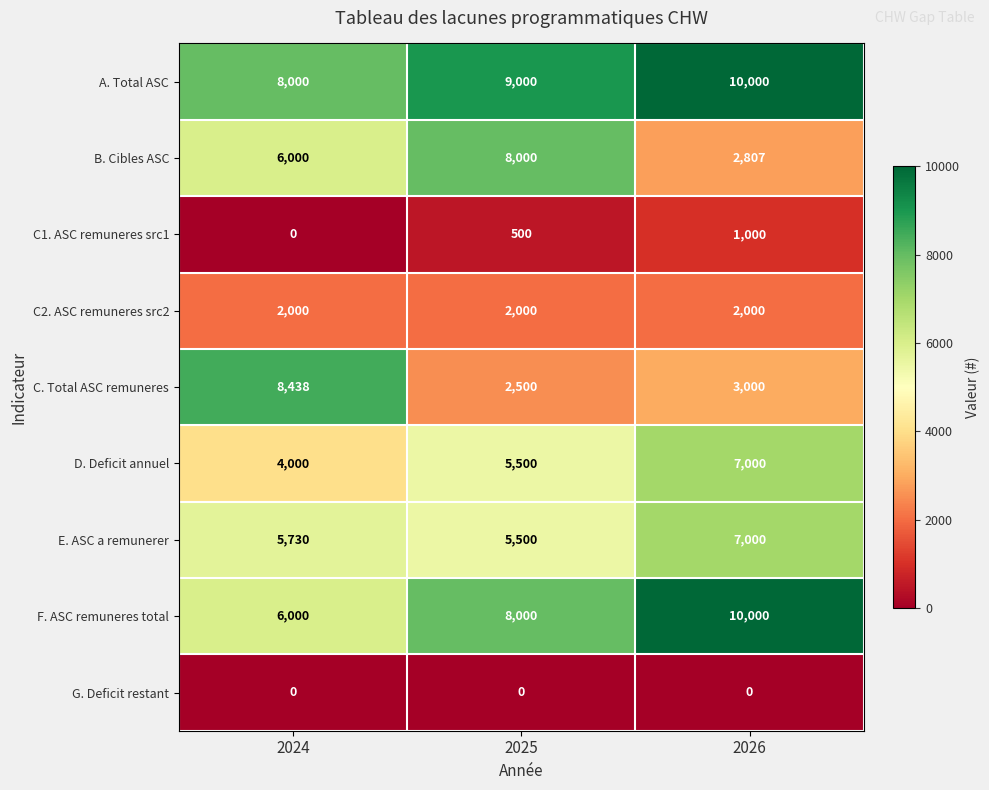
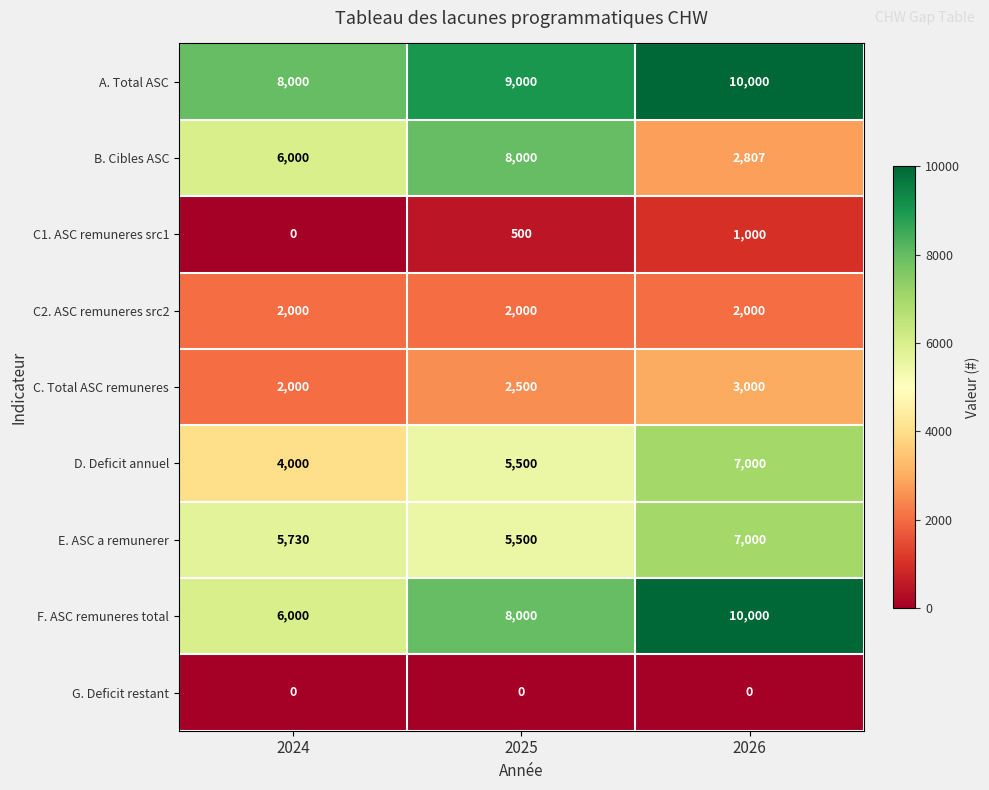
C. Total ASC remuneres, 2024: 8,438 -> 2,000
